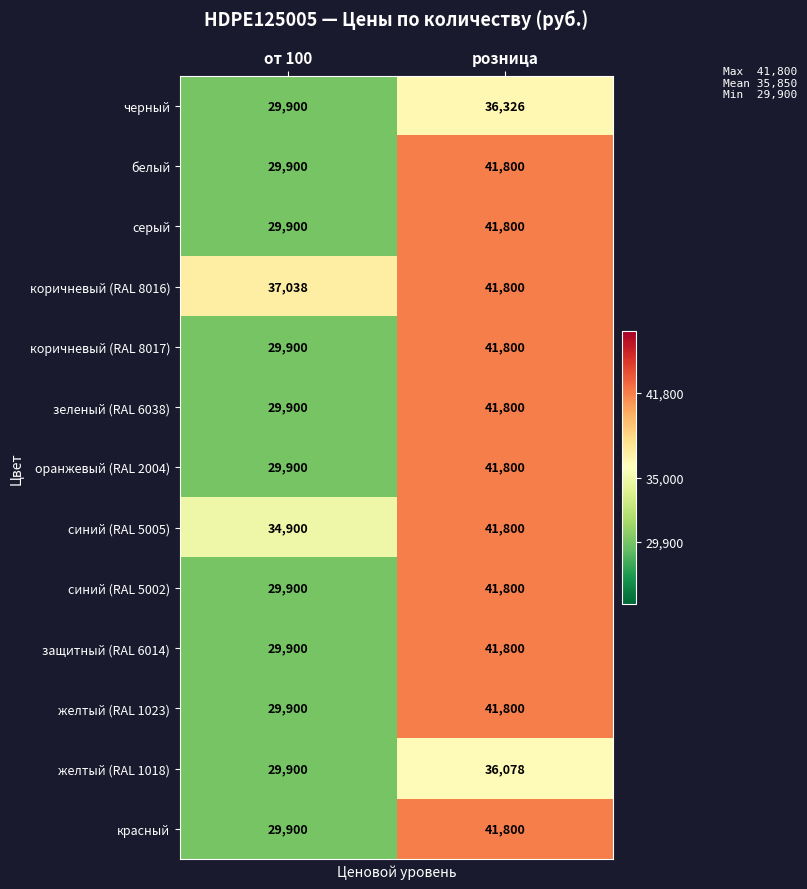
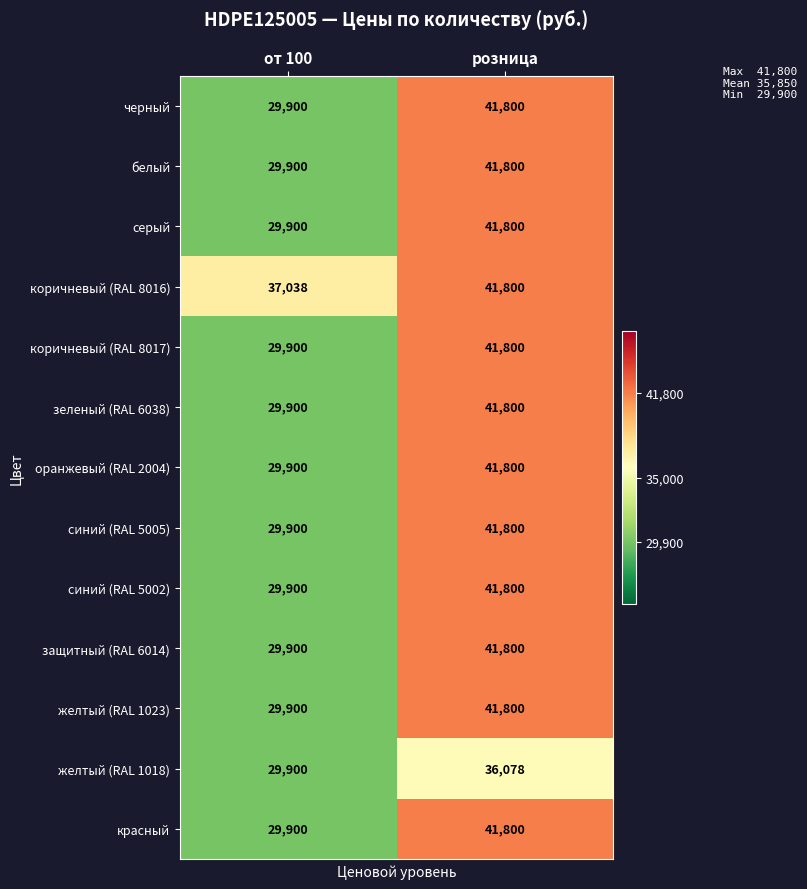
черный, розница: 36,326 -> 41,800
синий (RAL 5005), от 100: 34,900 -> 29,900
